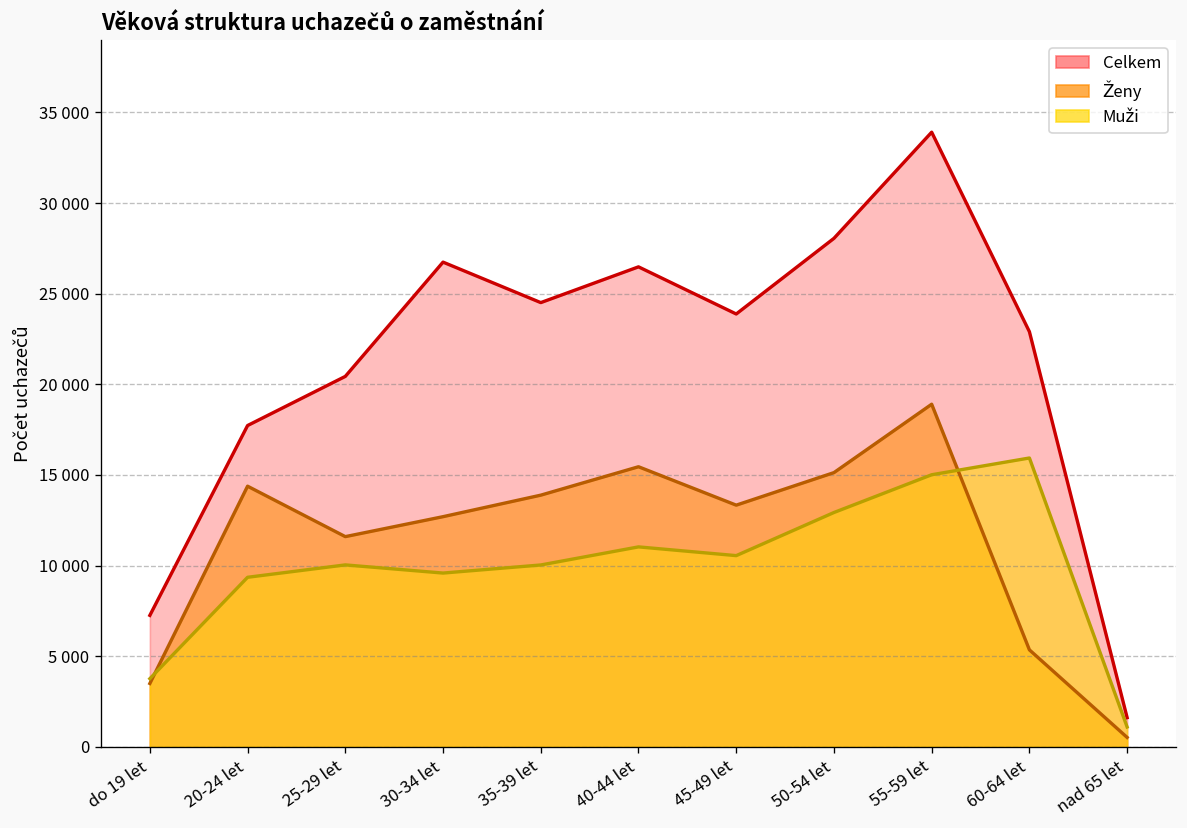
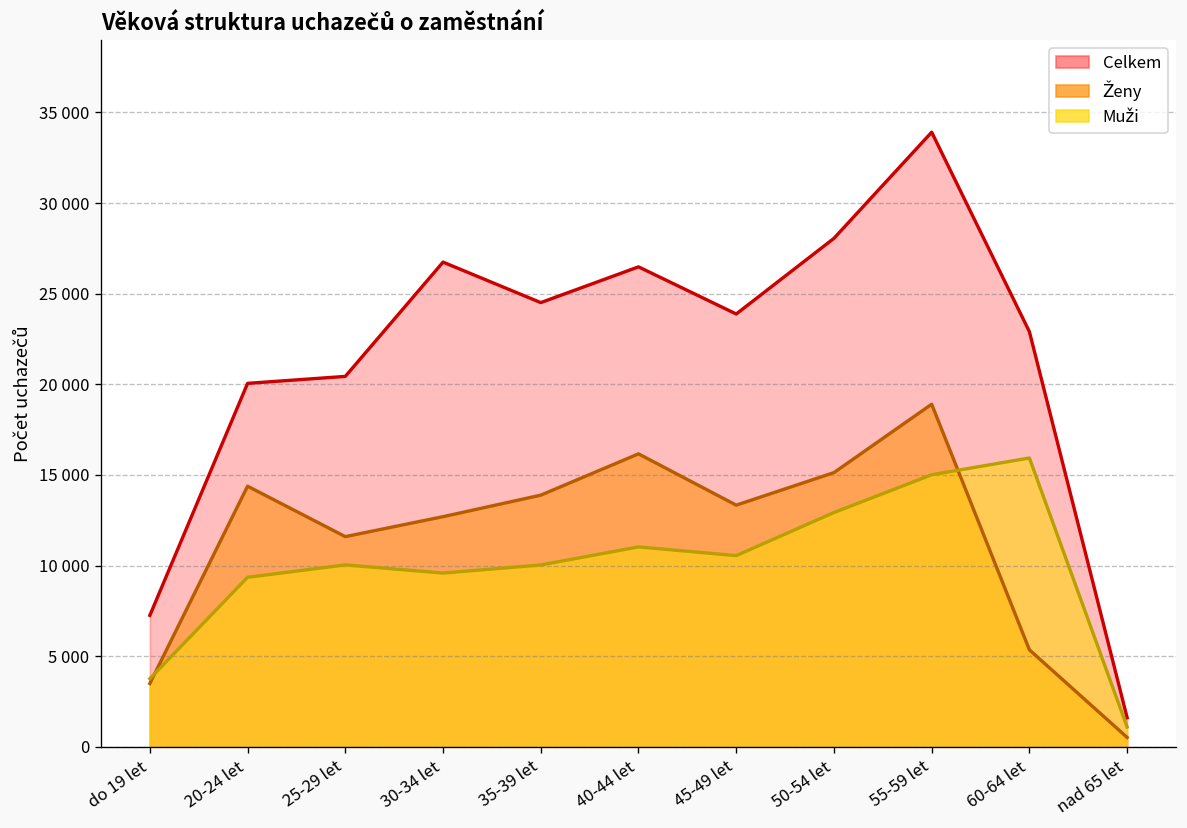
Celkem, 20-24 let: 17700 -> 20100
Ženy, 40-44 let: 15500 -> 16200
